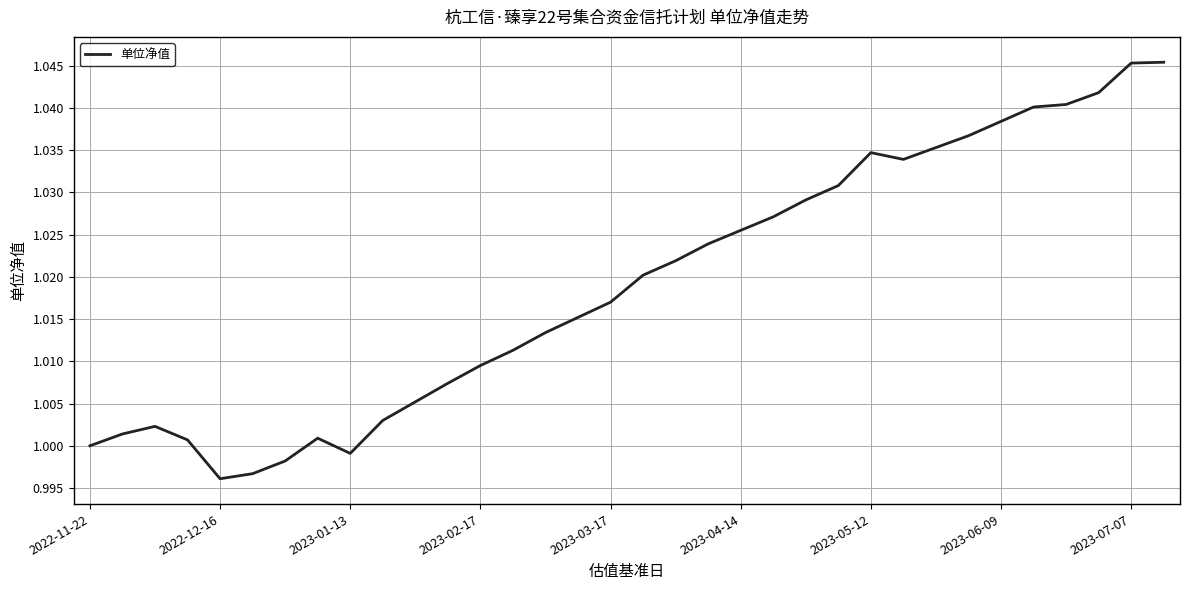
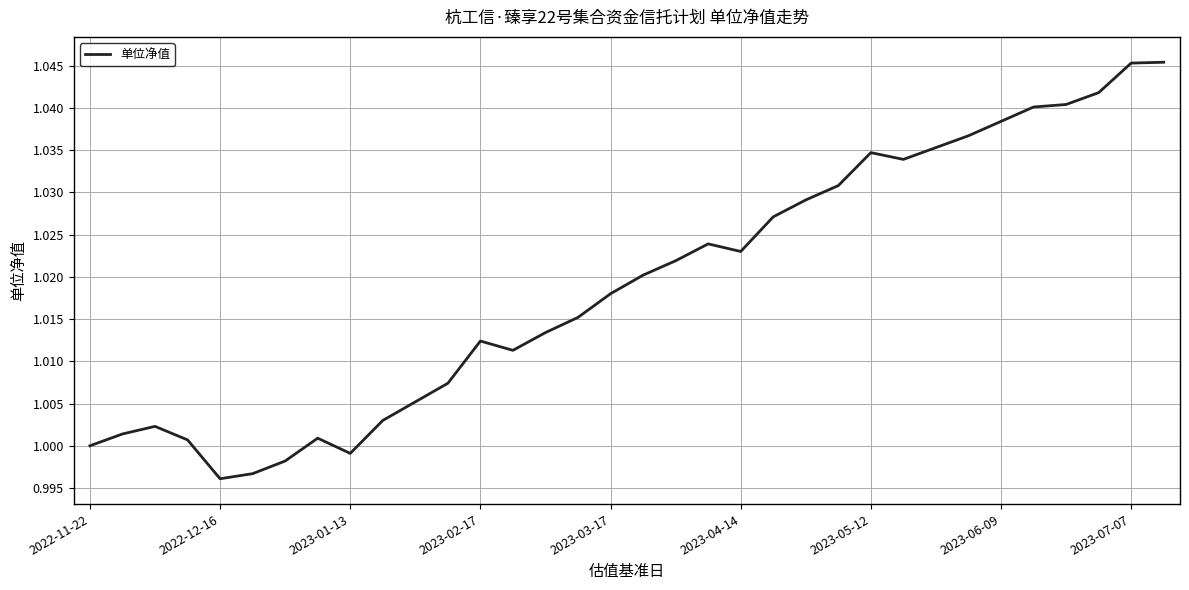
2023-02-17: 1.010 -> 1.012
2023-03-17: 1.017 -> 1.018
2023-04-14: 1.026 -> 1.023
